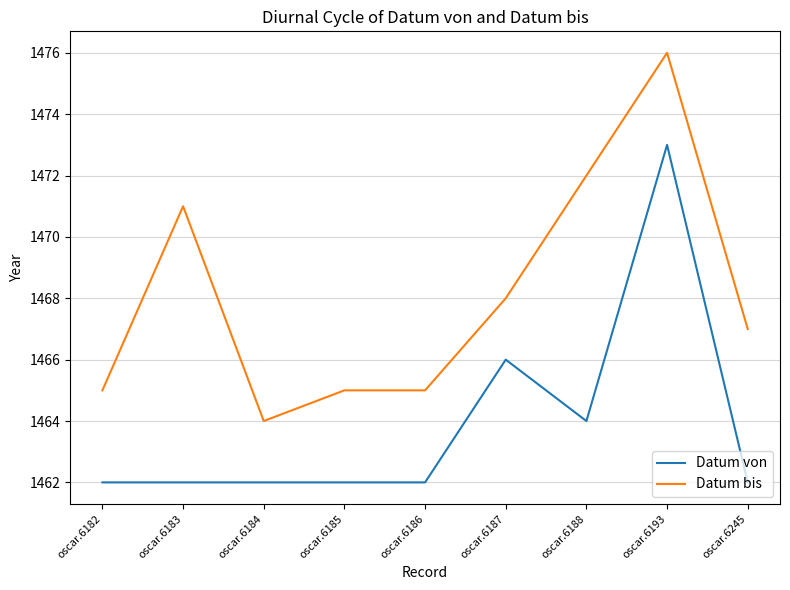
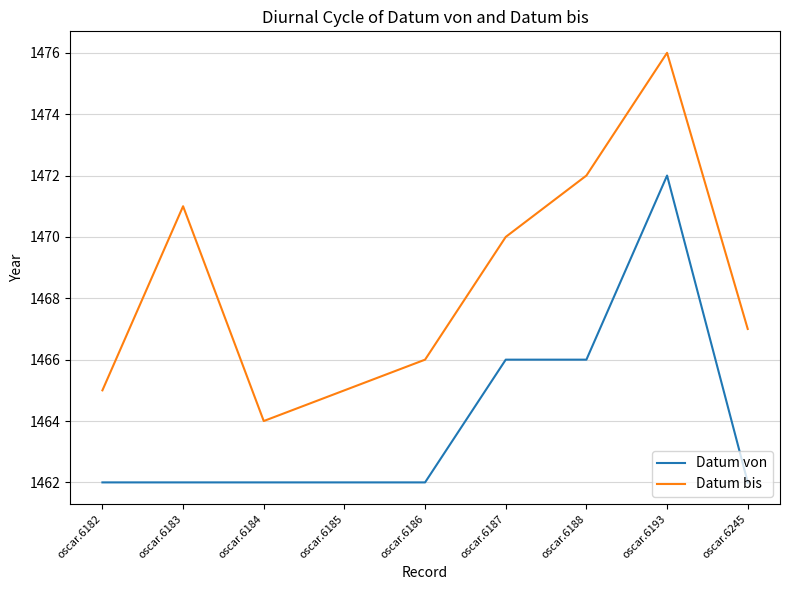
Datum bis, oscar.6186: 1465 -> 1466
Datum bis, oscar.6187: 1468 -> 1470
Datum von, oscar.6188: 1464 -> 1466
Datum von, oscar.6193: 1473 -> 1472
